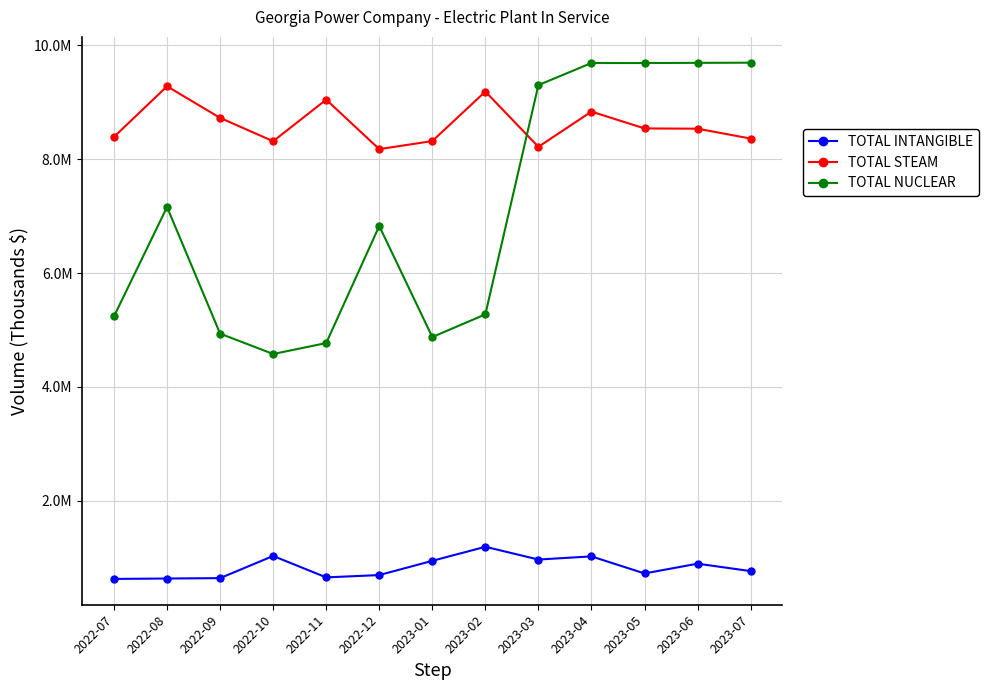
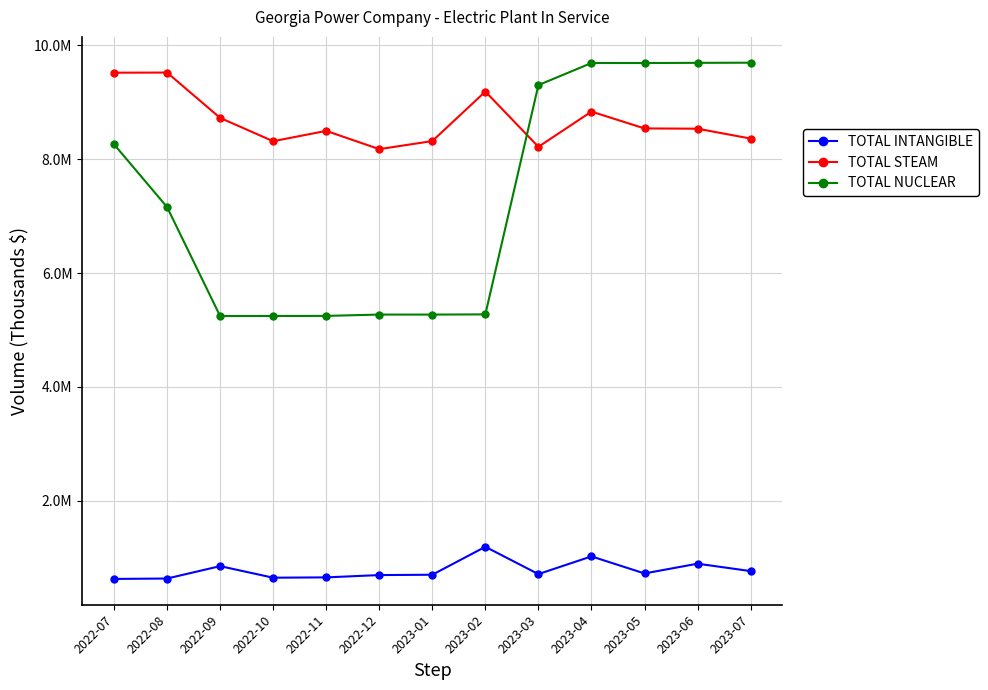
TOTAL STEAM, 2022-07: 8400000 -> 9500000
TOTAL NUCLEAR, 2022-07: 5200000 -> 8300000
TOTAL STEAM, 2022-08: 9300000 -> 9500000
TOTAL INTANGIBLE, 2022-09: 600000 -> 900000
TOTAL NUCLEAR, 2022-09: 4900000 -> 5200000
TOTAL INTANGIBLE, 2022-10: 1000000 -> 600000
TOTAL NUCLEAR, 2022-10: 4600000 -> 5200000
TOTAL STEAM, 2022-11: 9000000 -> 8500000
TOTAL NUCLEAR, 2022-11: 4800000 -> 5200000
TOTAL NUCLEAR, 2022-12: 6800000 -> 5300000
TOTAL INTANGIBLE, 2023-01: 900000 -> 700000
TOTAL NUCLEAR, 2023-01: 4900000 -> 5300000
TOTAL INTANGIBLE, 2023-03: 1000000 -> 700000
